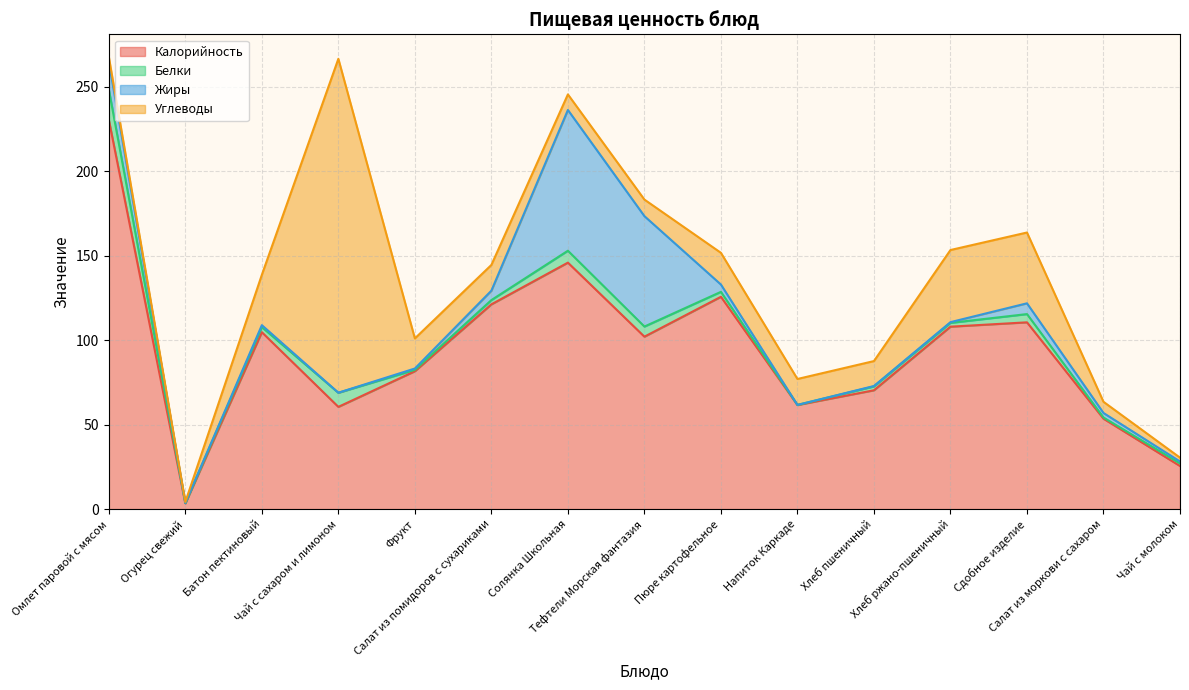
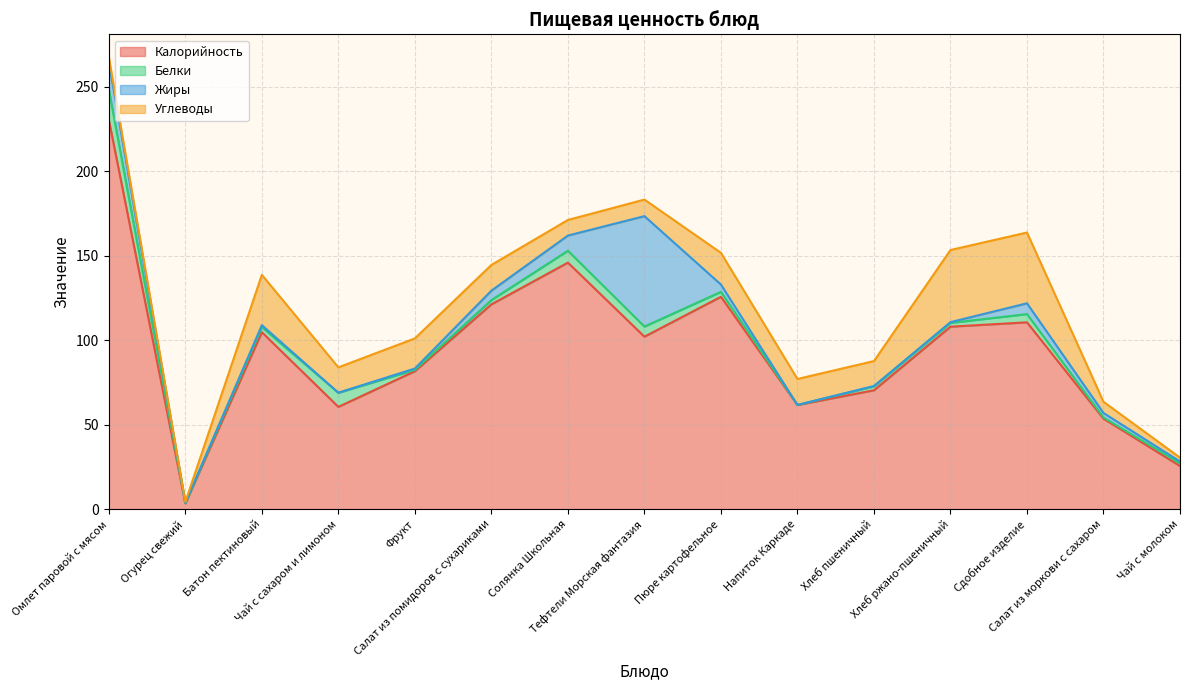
Углеводы, Чай с сахаром и лимоном: 198 -> 15
Жиры, Солянка Школьная: 83 -> 9
